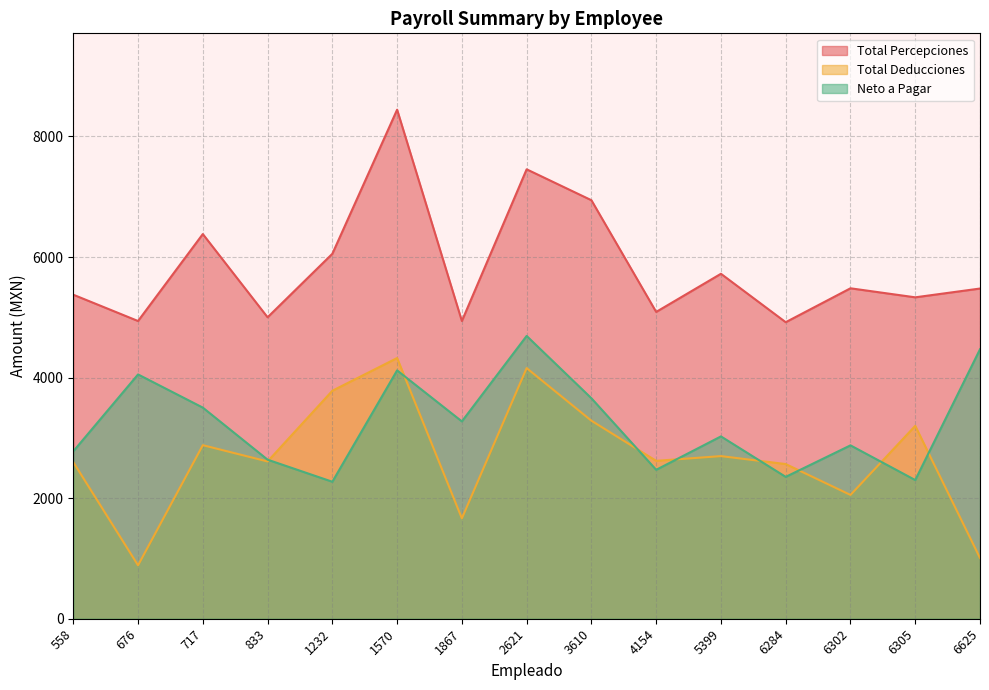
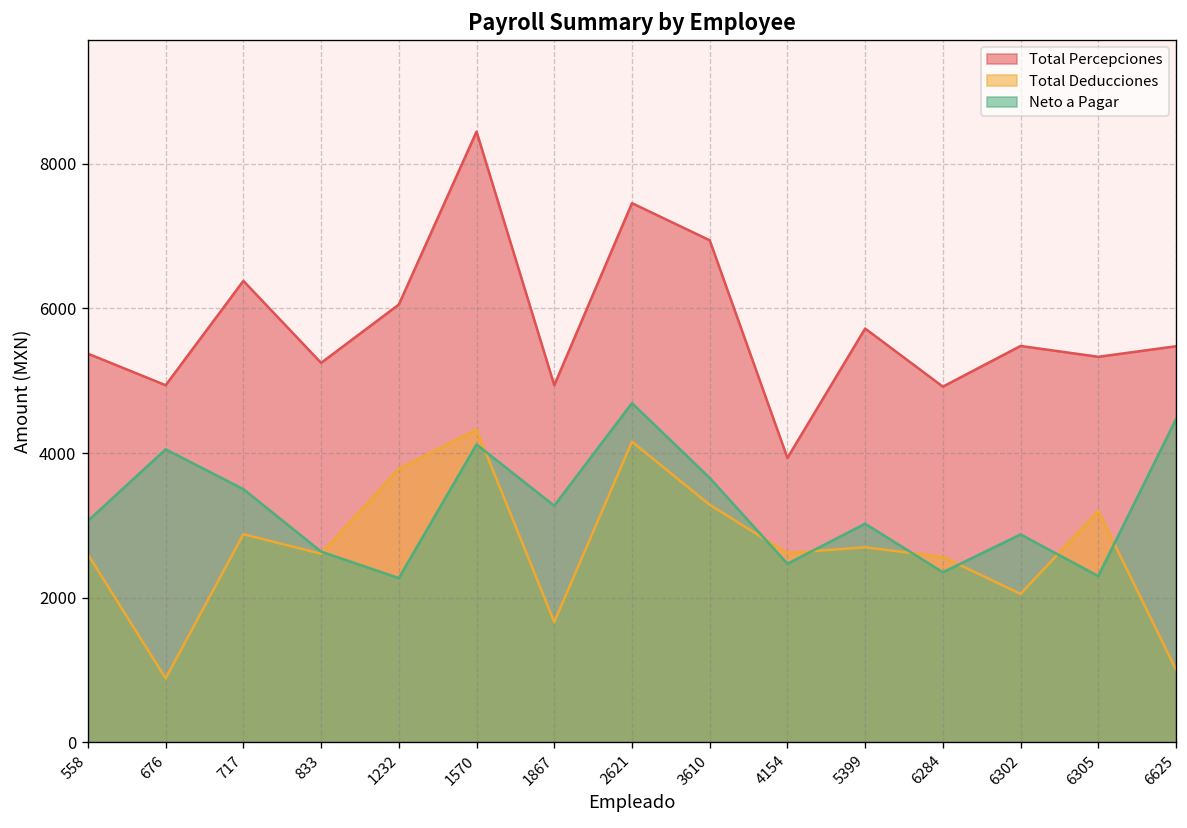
Neto a Pagar, 558: 2800 -> 3100
Total Percepciones, 833: 5000 -> 5200
Total Percepciones, 4154: 5100 -> 3900
